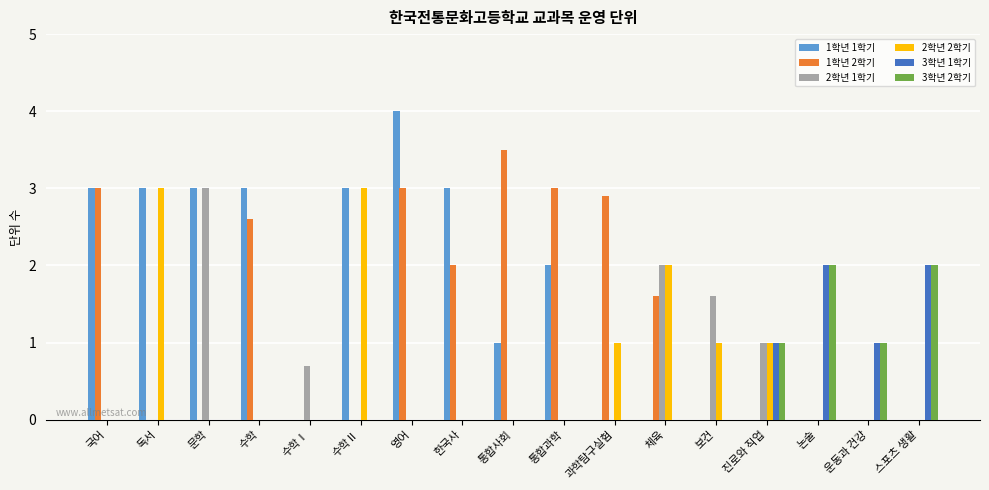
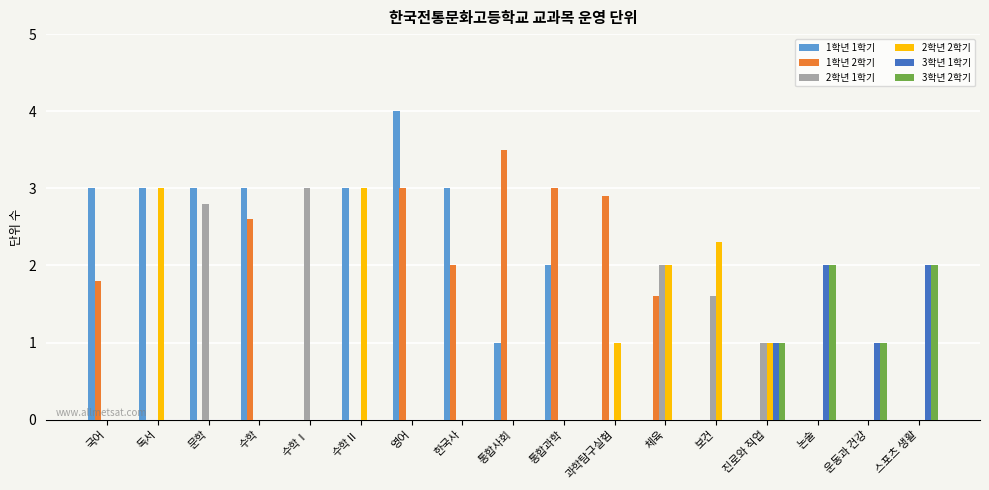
1학년 2학기, 국어: 3.0 -> 1.8
2학년 1학기, 문학: 3.0 -> 2.8
2학년 1학기, 수학Ⅰ: 0.7 -> 3.0
2학년 2학기, 보건: 1.0 -> 2.3
